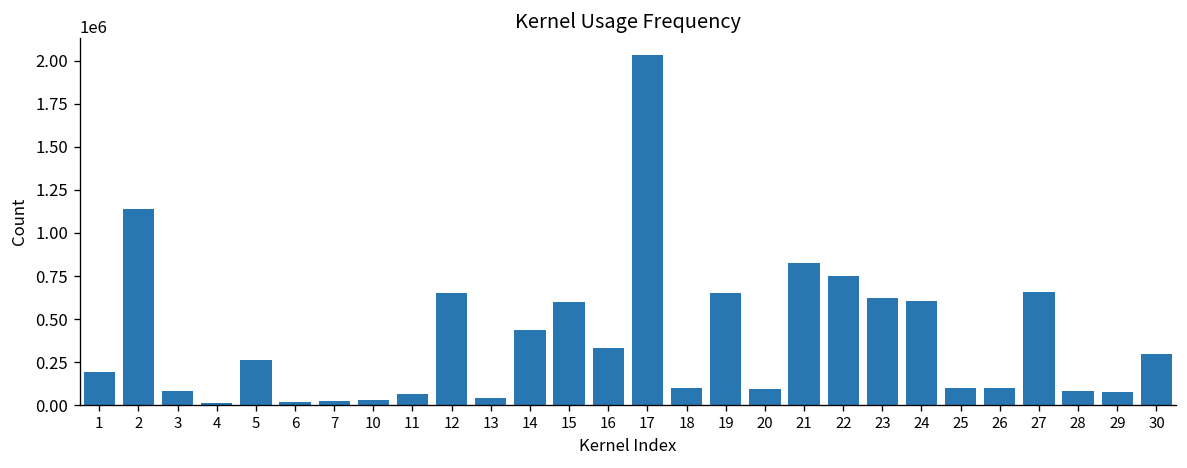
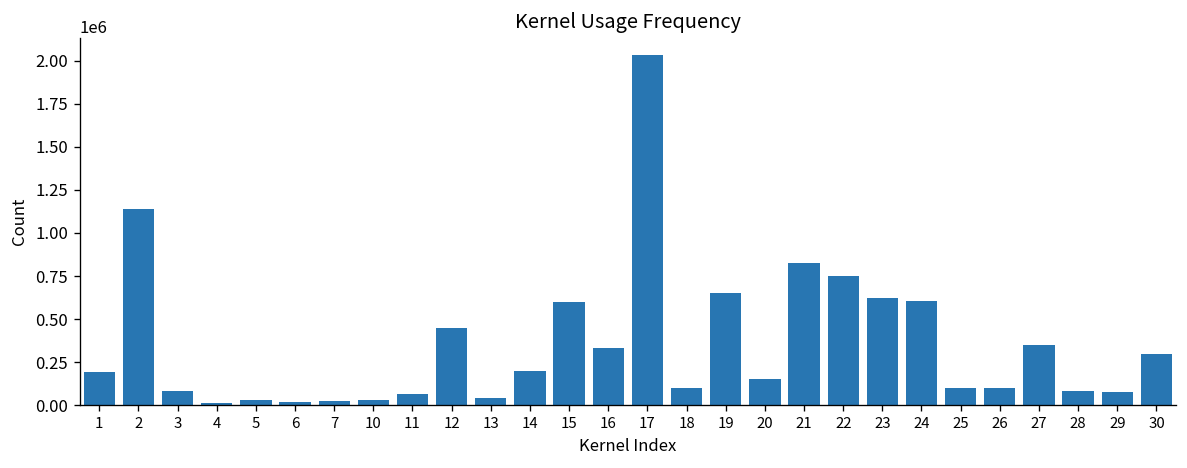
5: 260000 -> 30000
12: 650000 -> 450000
14: 430000 -> 200000
20: 90000 -> 150000
27: 660000 -> 350000
